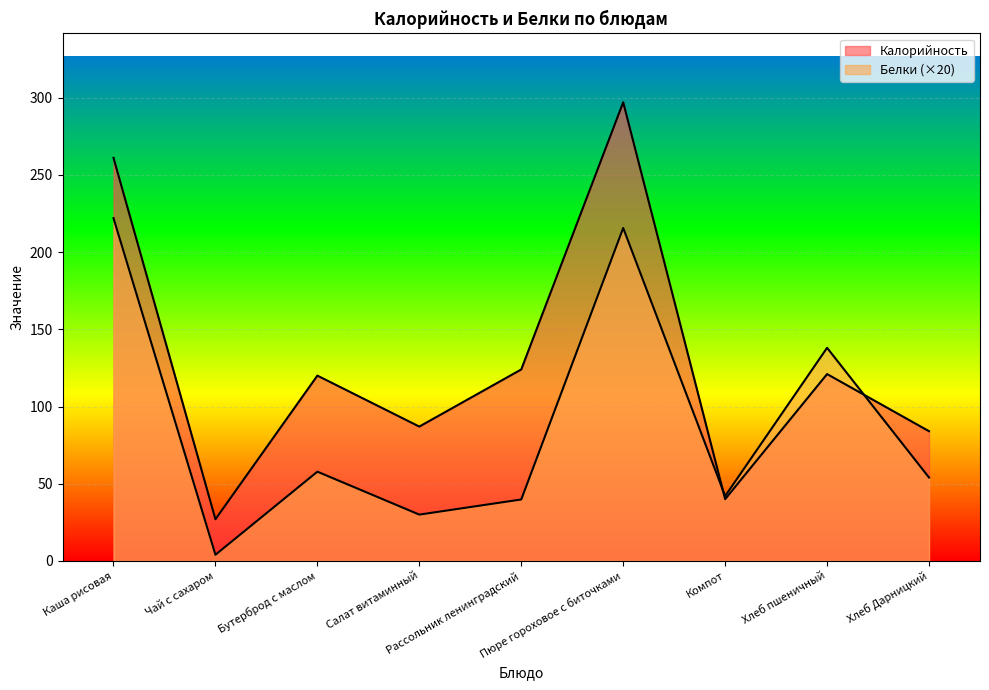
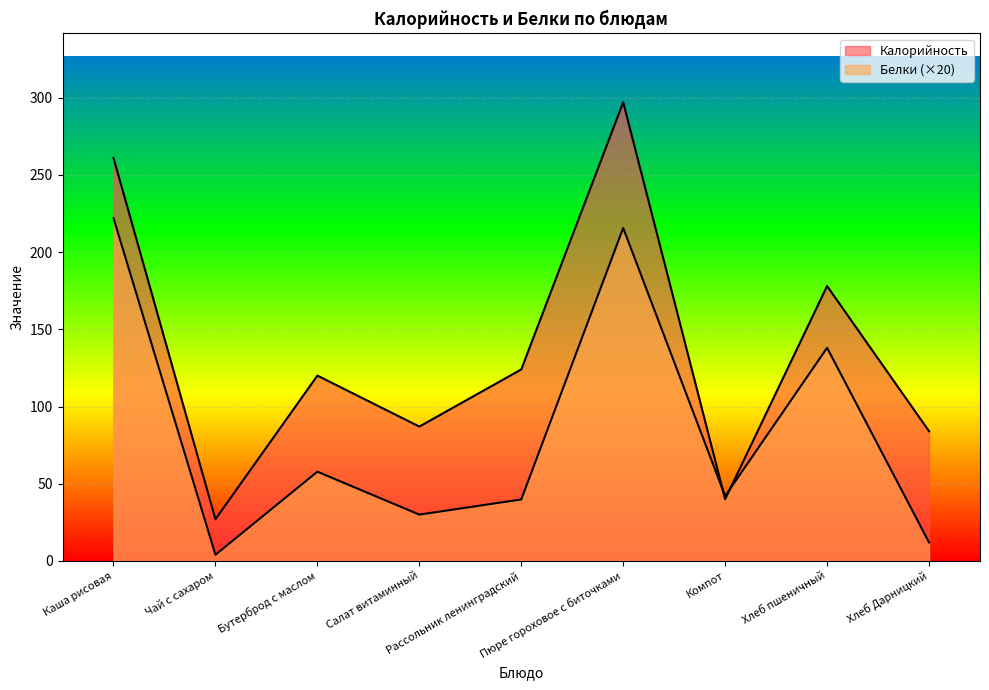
Калорийность, Хлеб пшеничный: 121 -> 178
Белки (×20), Хлеб Дарницкий: 54 -> 12
